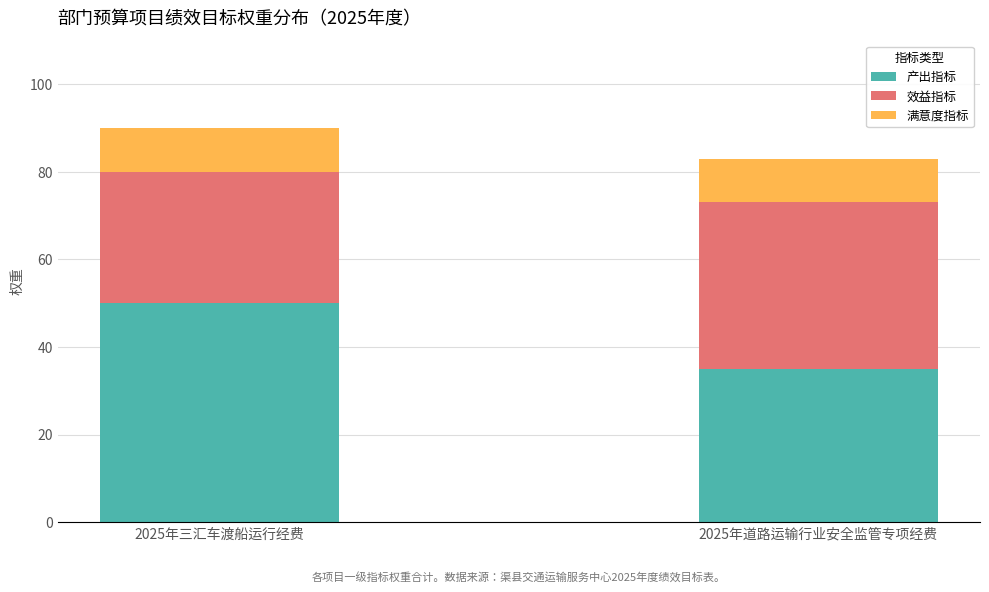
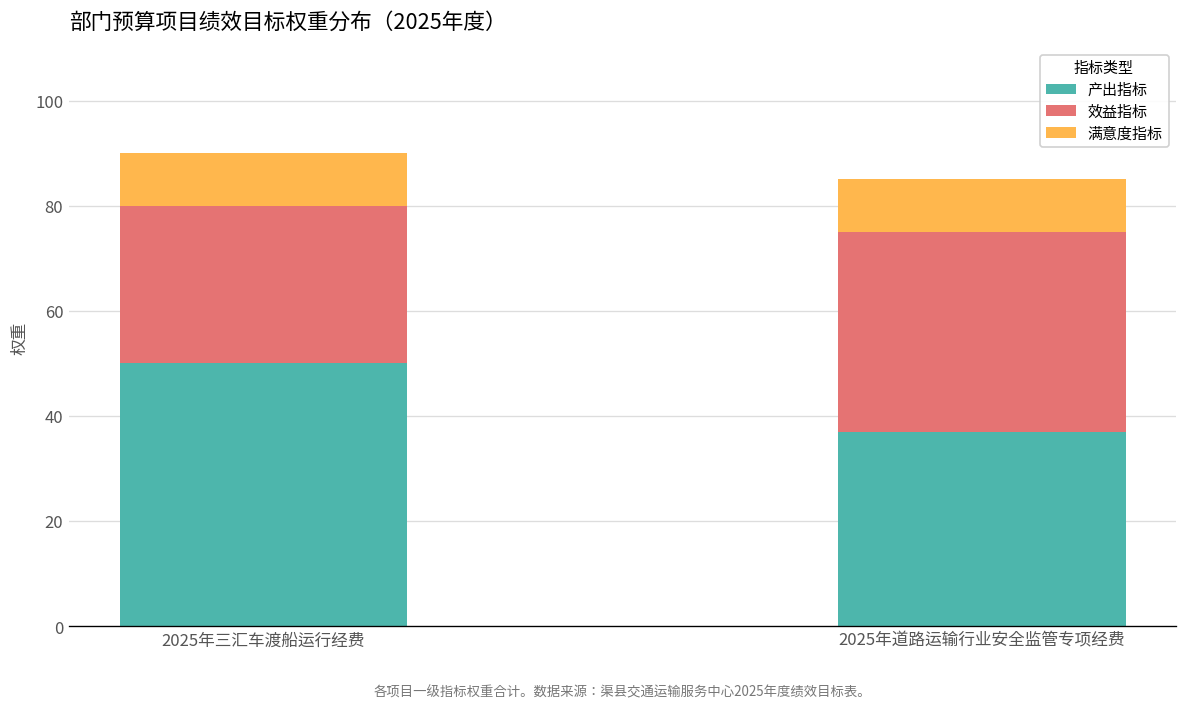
产出指标, 2025年道路运输行业安全监管专项经费: 35 -> 37
